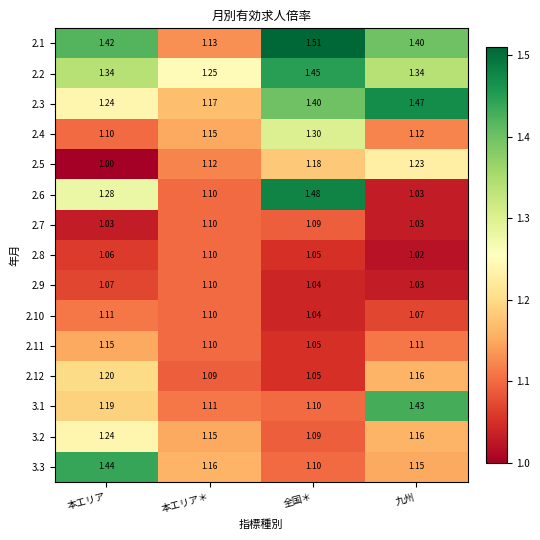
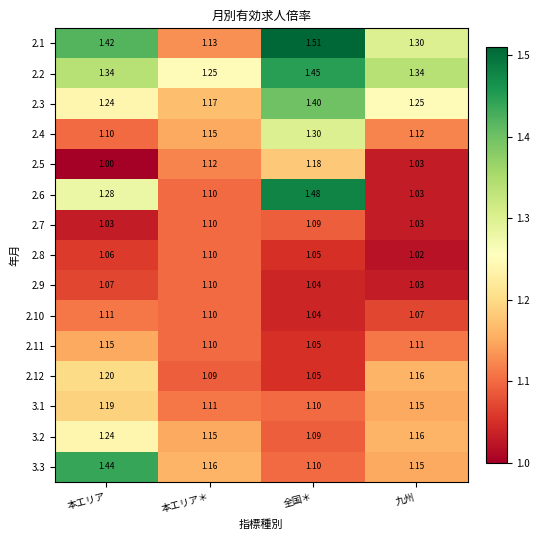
2.1, 九州: 1.40 -> 1.30
2.3, 九州: 1.47 -> 1.25
2.5, 九州: 1.23 -> 1.03
3.1, 九州: 1.43 -> 1.15
